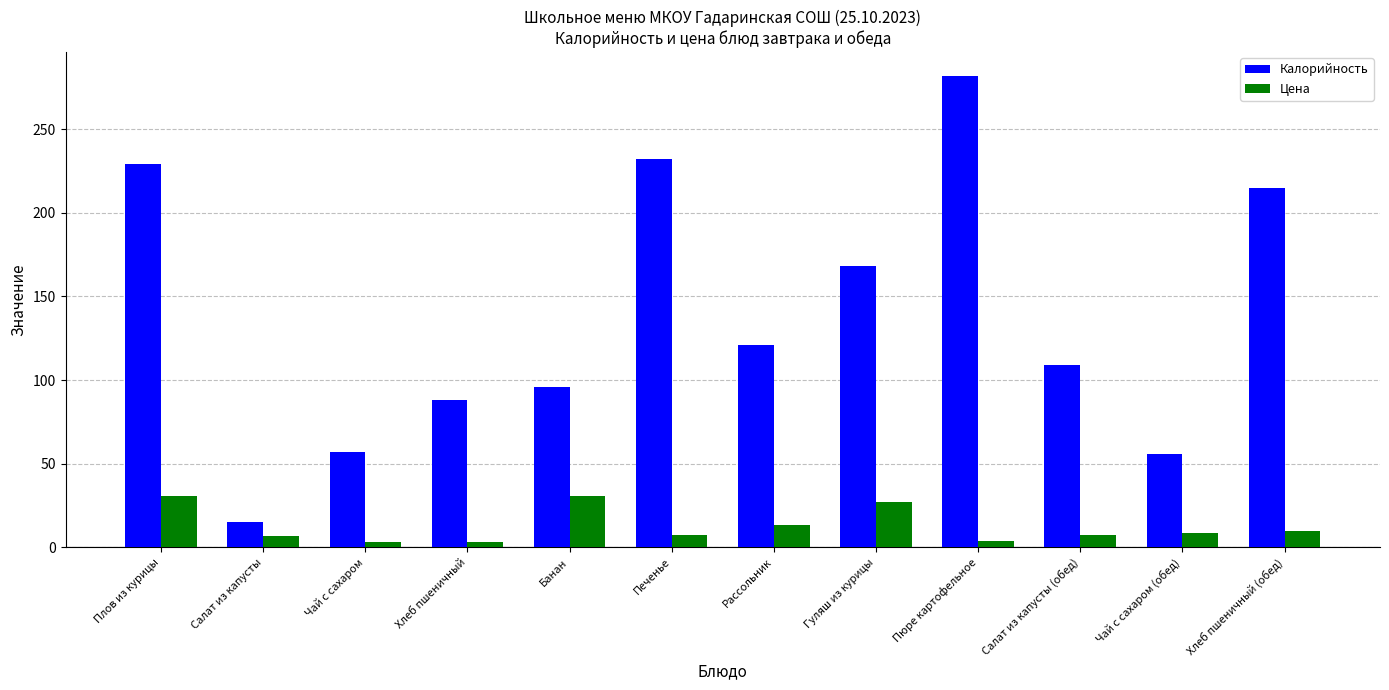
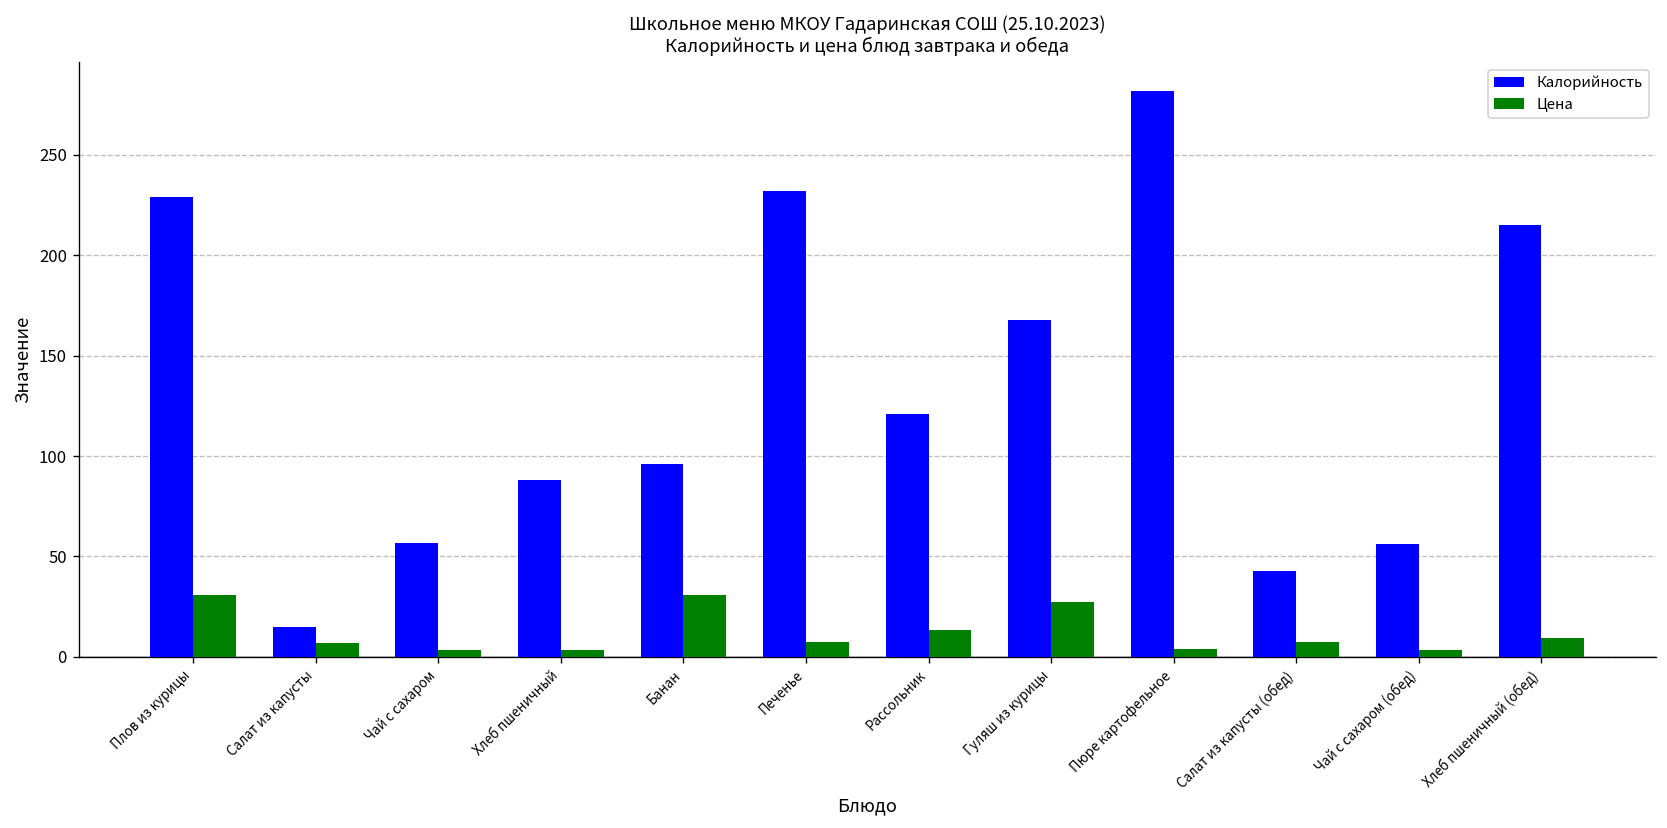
Калорийность, Салат из капусты (обед): 109 -> 43
Цена, Чай с сахаром (обед): 9 -> 3
